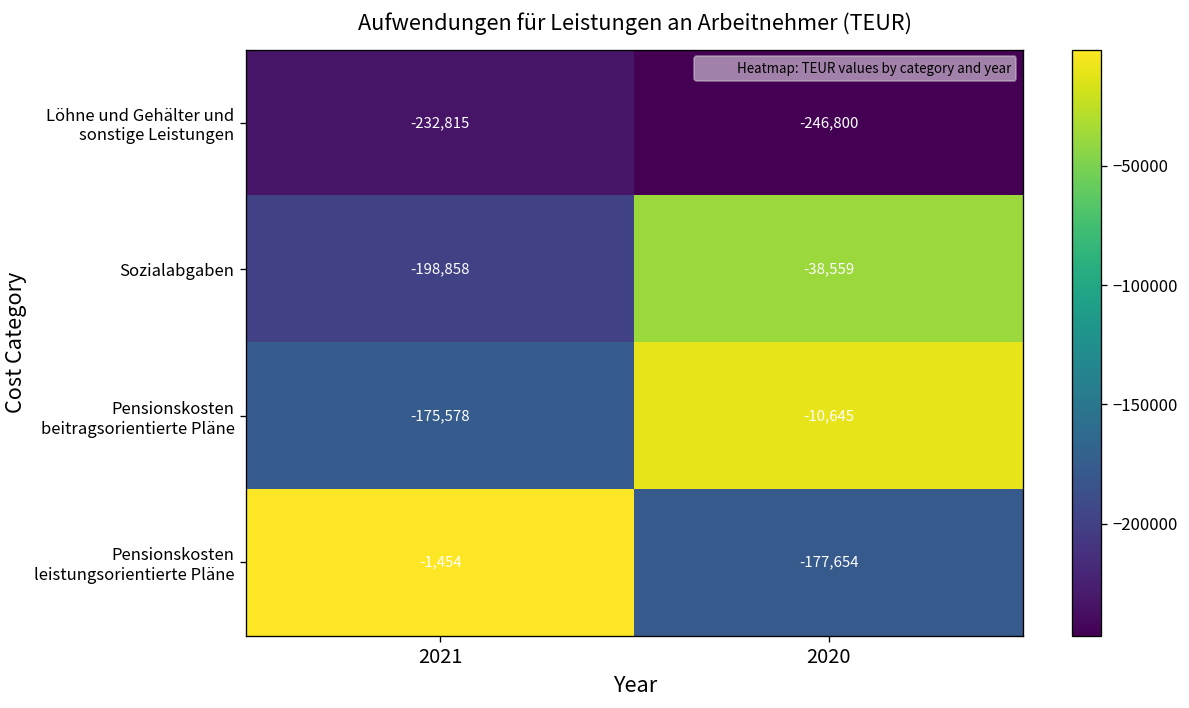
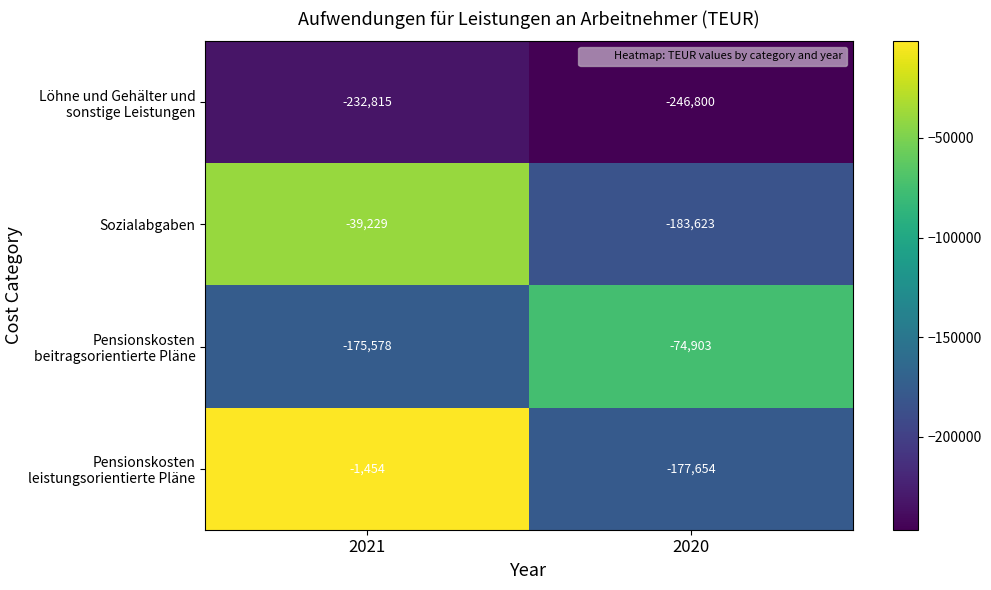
Sozialabgaben, 2021: -198,858 -> -39,229
Sozialabgaben, 2020: -38,559 -> -183,623
Pensionskosten beitragsorientierte Pläne, 2020: -10,645 -> -74,903
